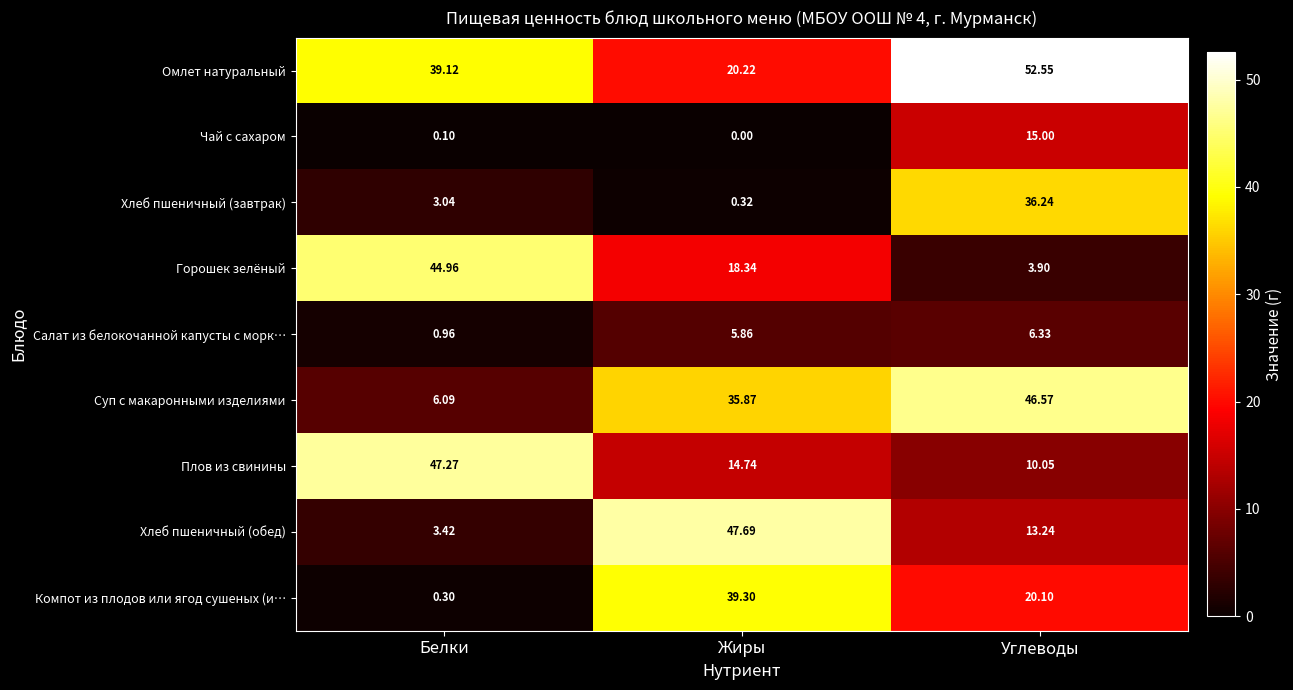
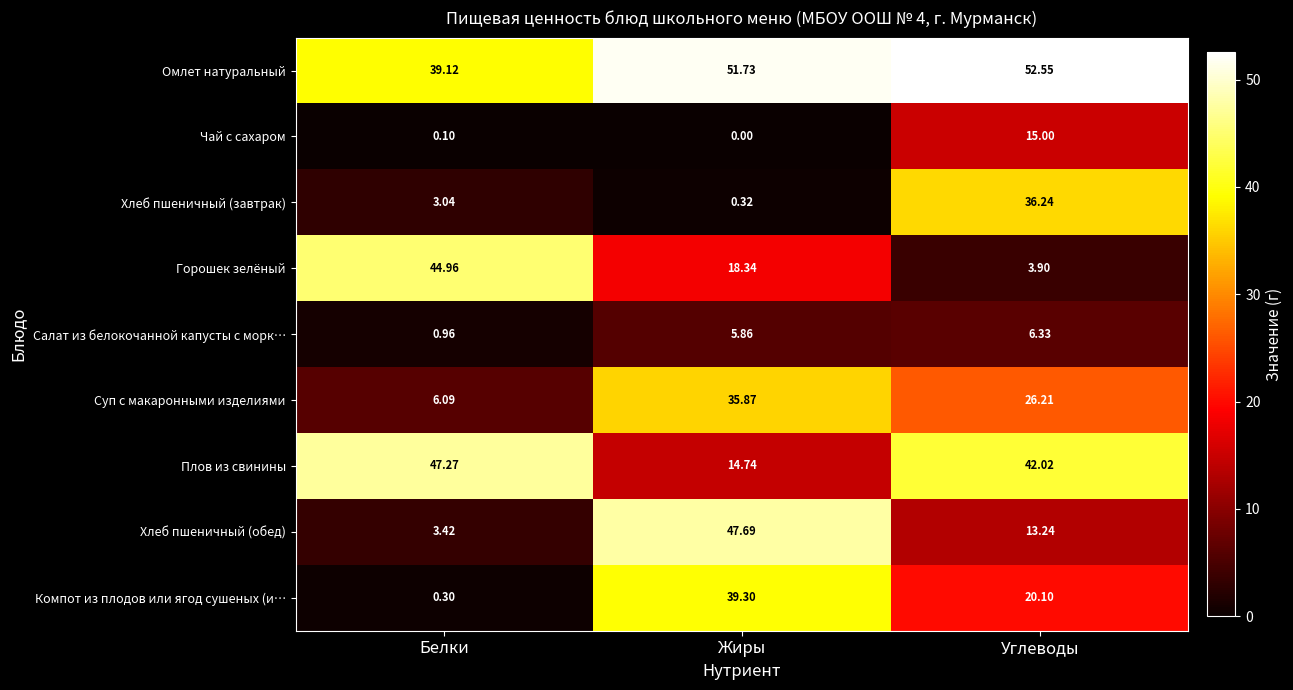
Омлет натуральный, Жиры: 20.22 -> 51.73
Суп с макаронными изделиями, Углеводы: 46.57 -> 26.21
Плов из свинины, Углеводы: 10.05 -> 42.02
